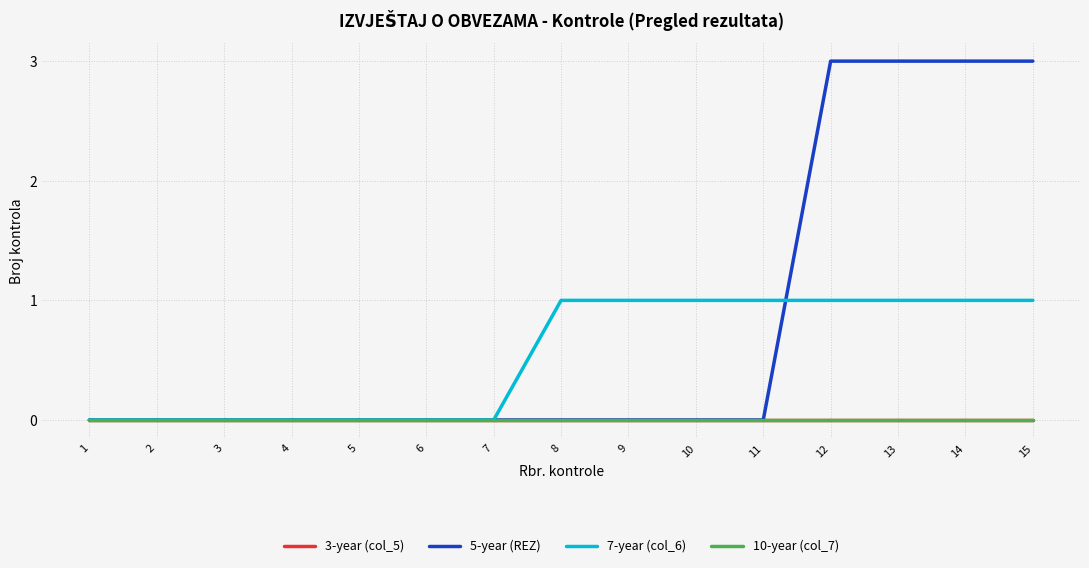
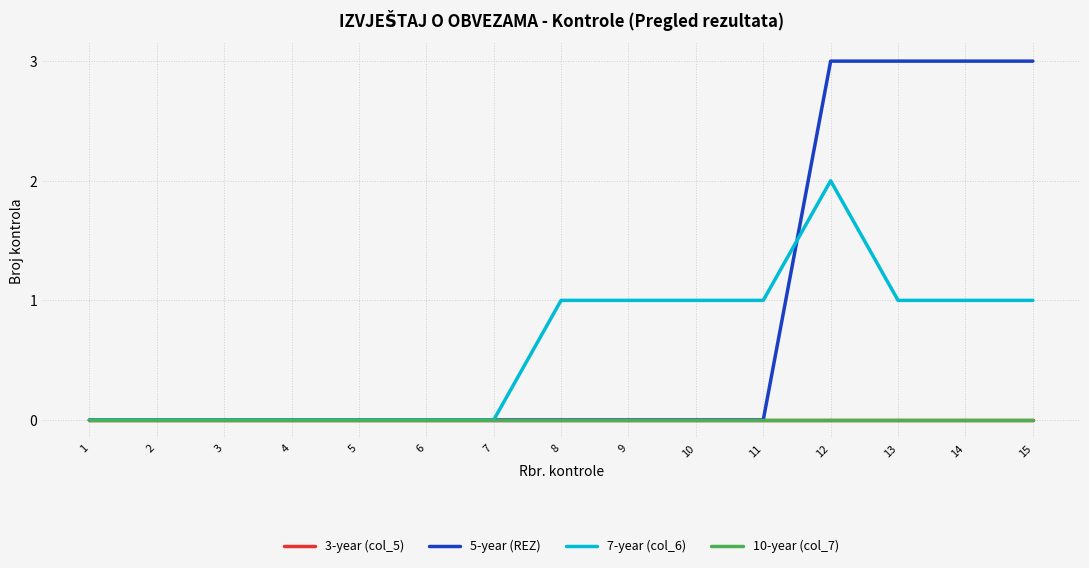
7-year (col_6), 12: 1 -> 2
